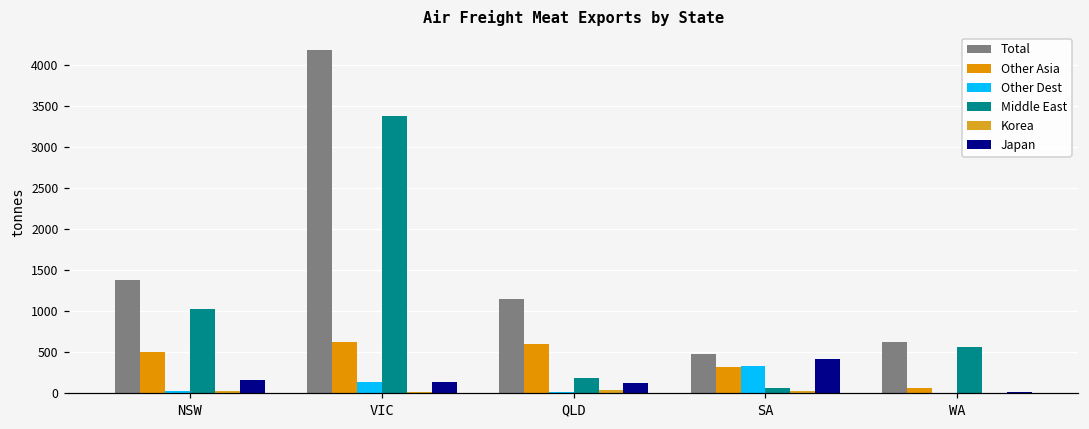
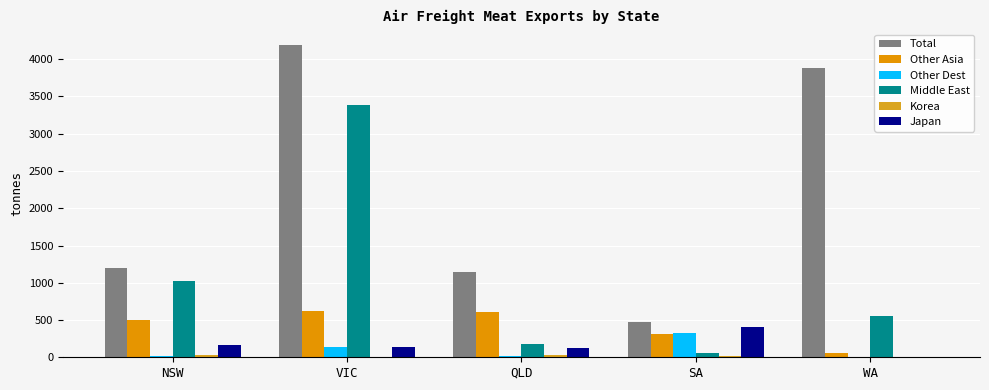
Total, NSW: 1400 -> 1200
Total, WA: 600 -> 3900
